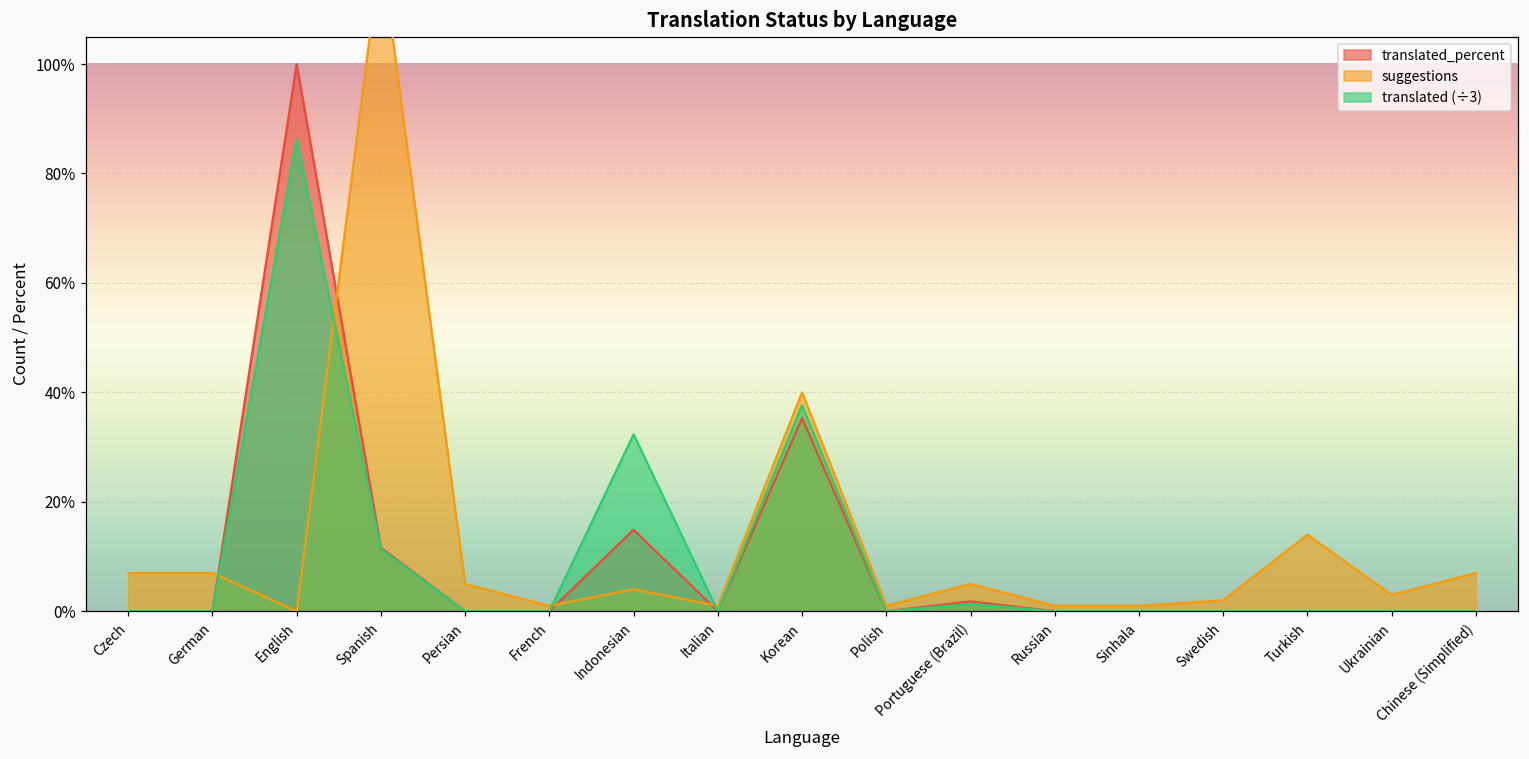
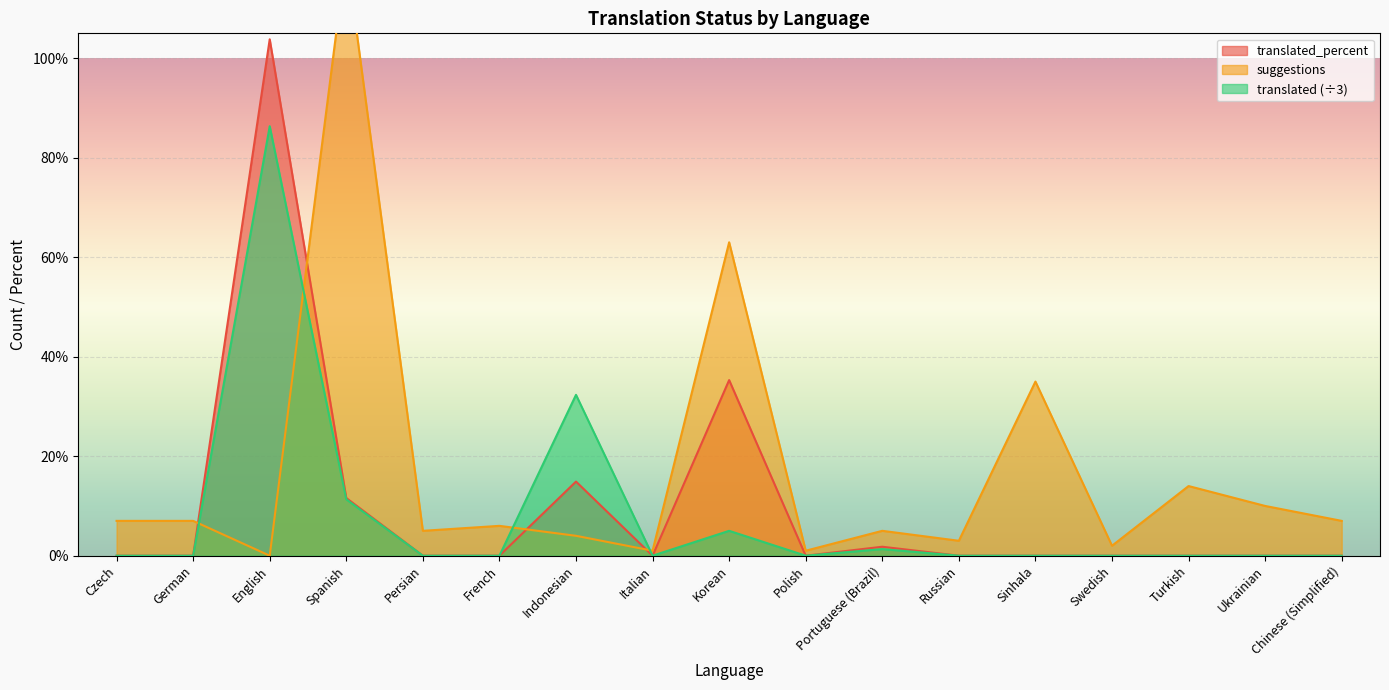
translated_percent, English: 100% -> 104%
suggestions, French: 1% -> 6%
suggestions, Korean: 40% -> 63%
translated (÷3), Korean: 38% -> 5%
suggestions, Russian: 1% -> 3%
suggestions, Sinhala: 1% -> 35%
suggestions, Ukrainian: 3% -> 10%
